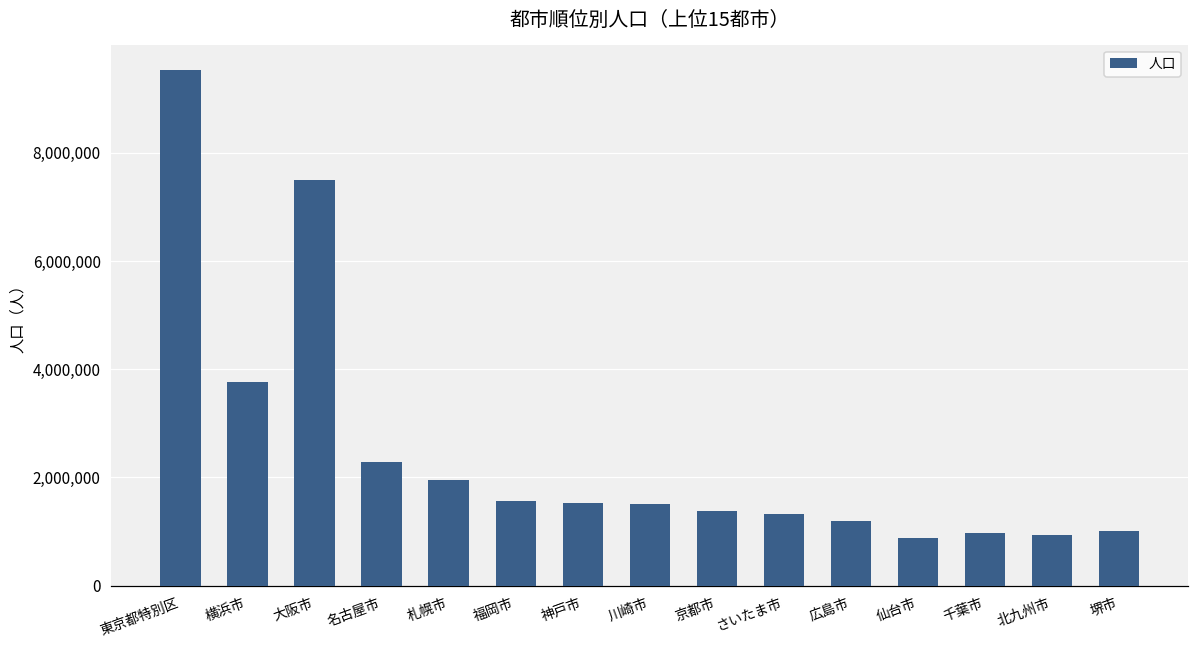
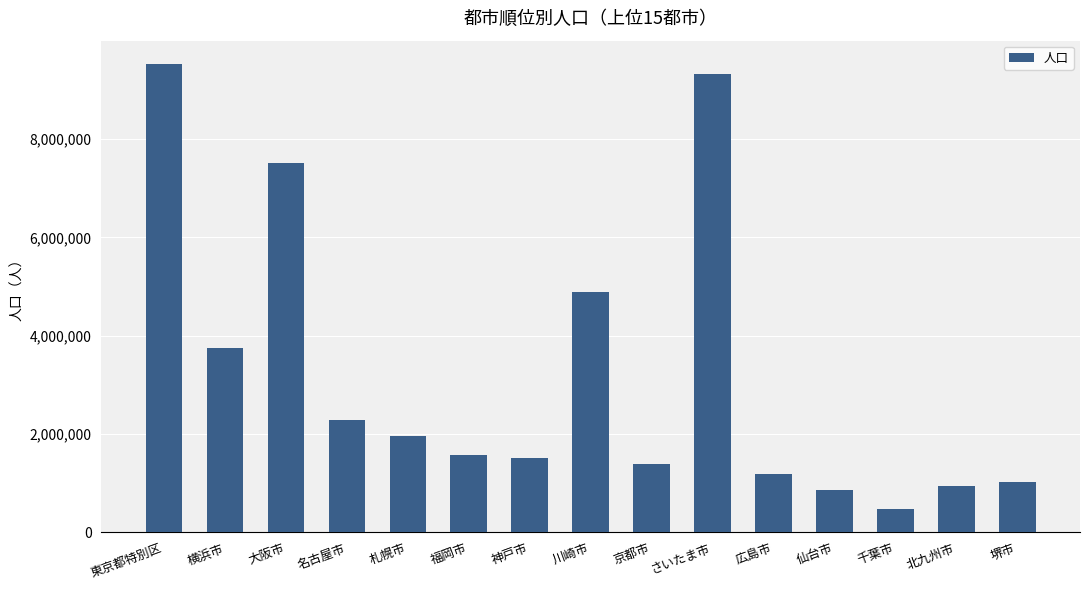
川崎市: 1,500,000 -> 4,900,000
さいたま市: 1,300,000 -> 9,300,000
千葉市: 1,000,000 -> 500,000
